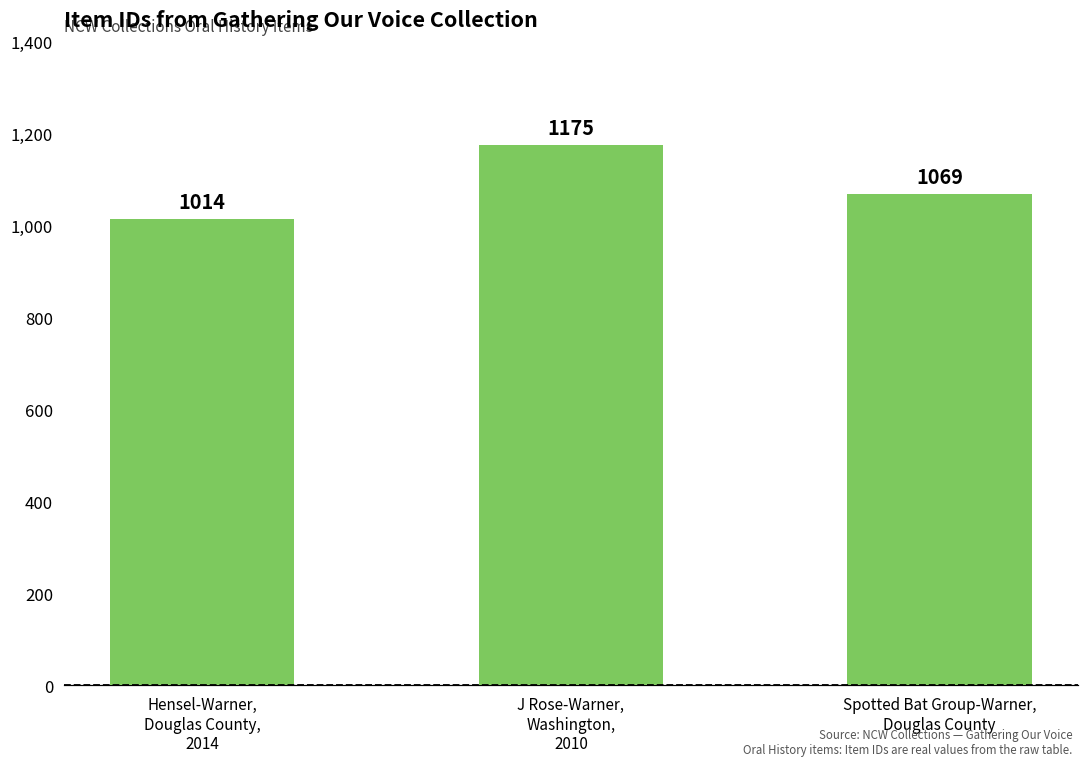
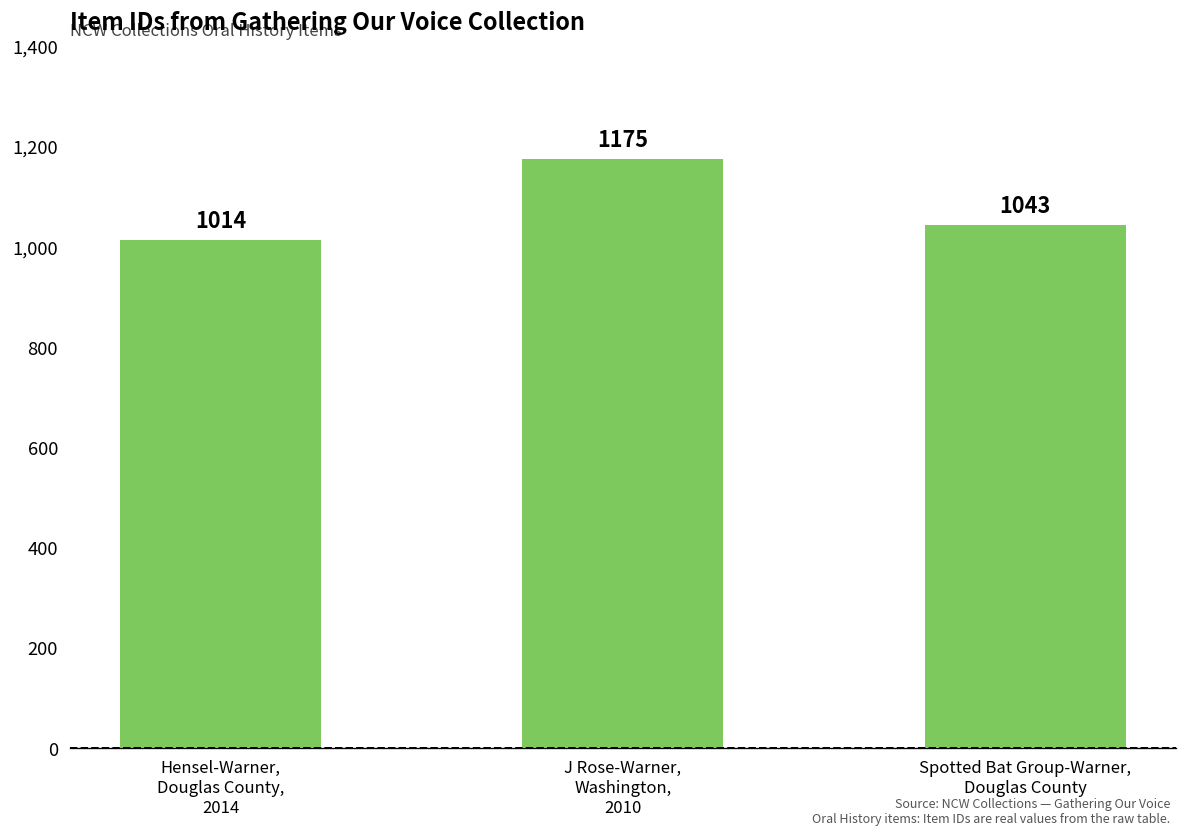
Spotted Bat Group-Warner, Douglas County: 1069 -> 1043
